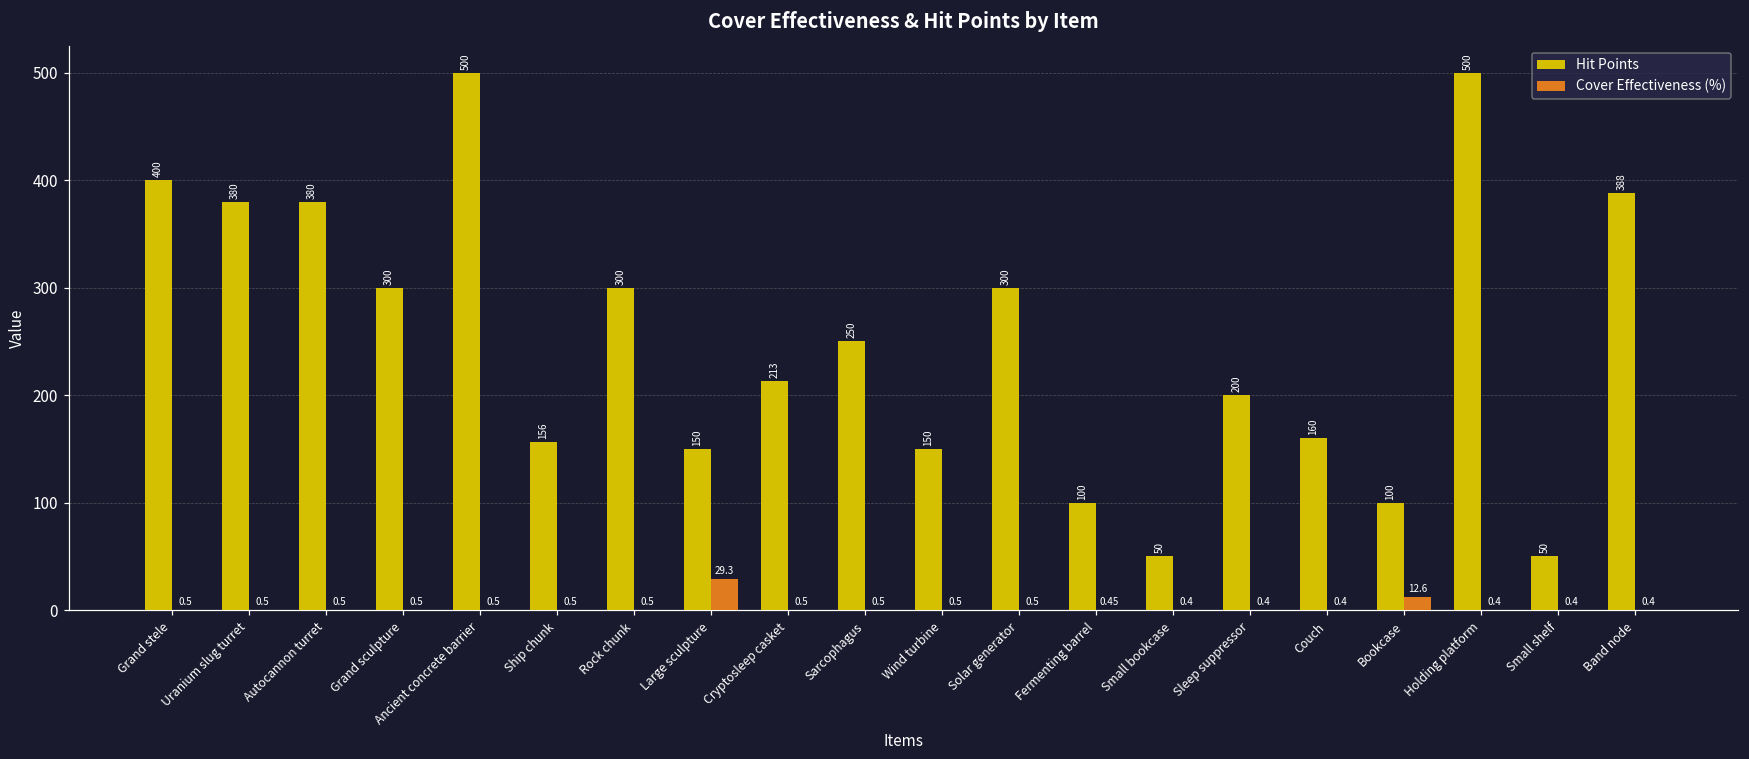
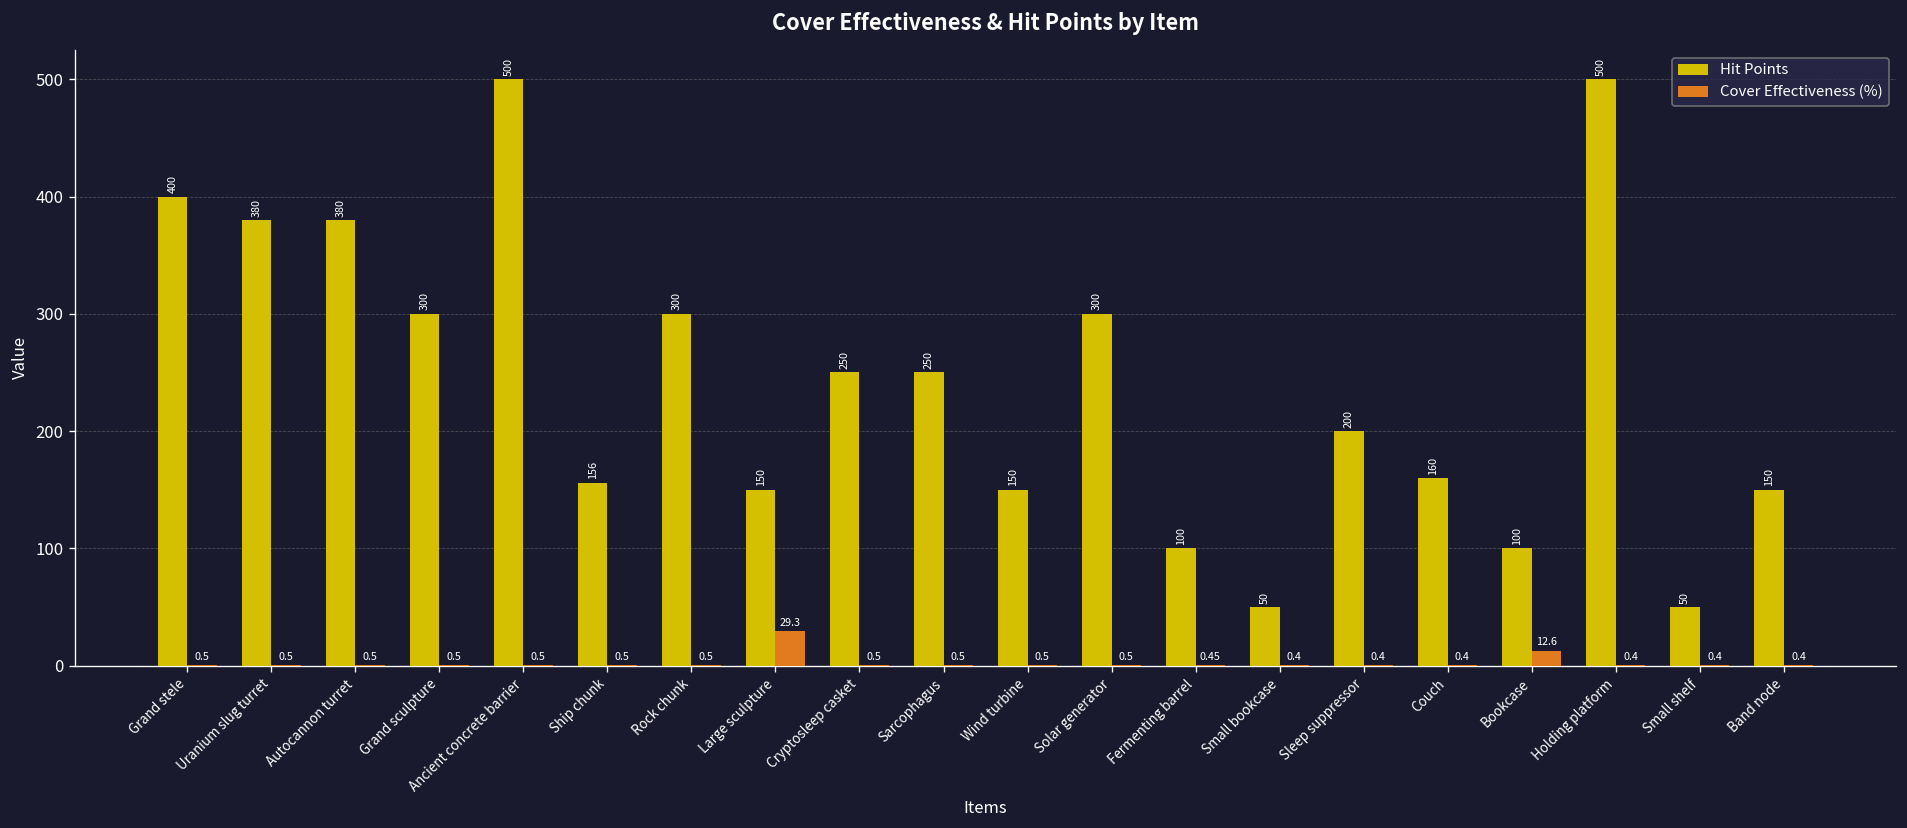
Hit Points, Cryptosleep casket: 213 -> 250
Hit Points, Band node: 388 -> 150
